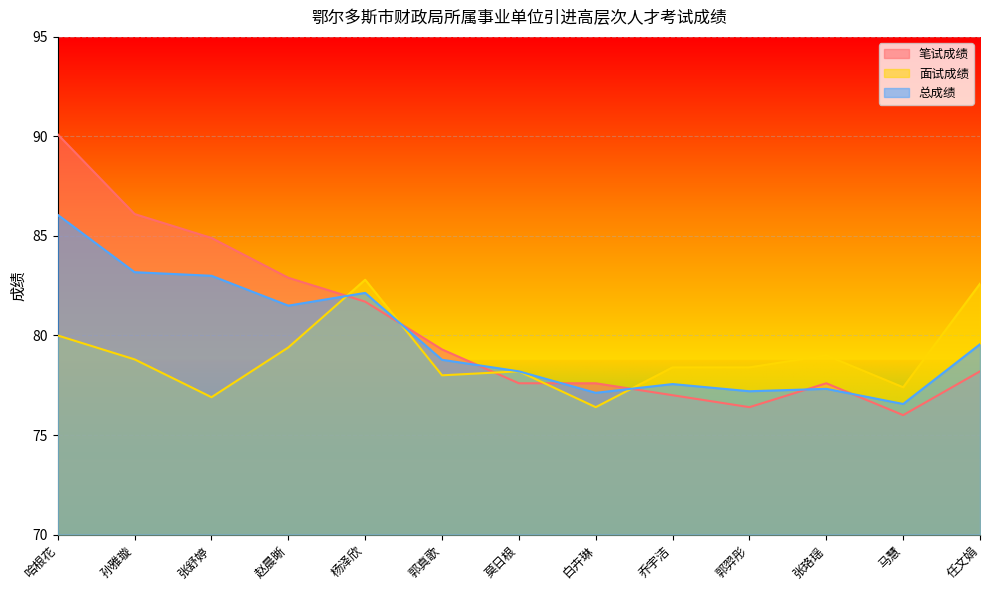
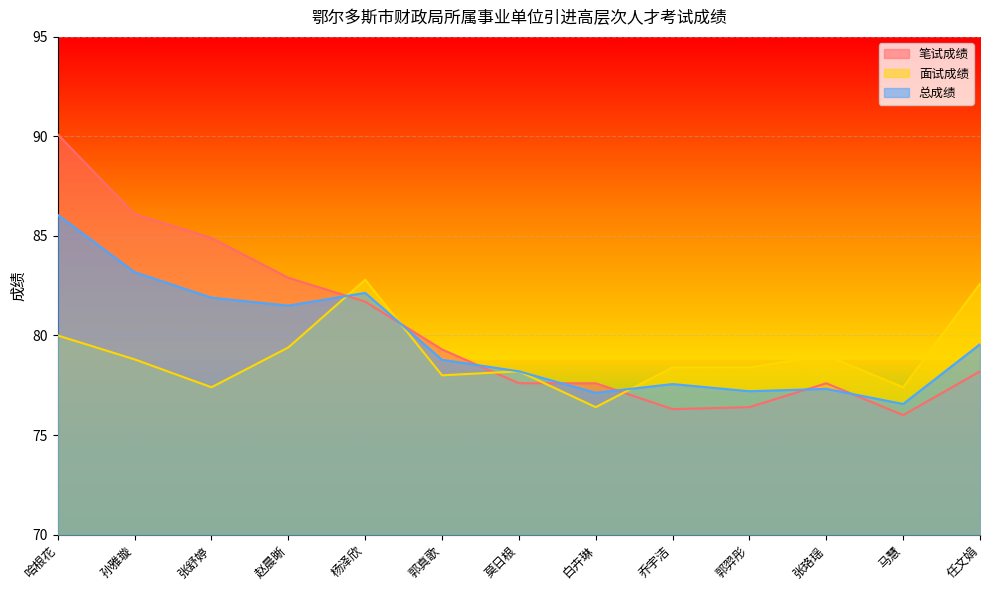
面试成绩, 张舒婷: 76.9 -> 77.4
总成绩, 张舒婷: 83.0 -> 81.9
笔试成绩, 乔宇洁: 77.0 -> 76.3
